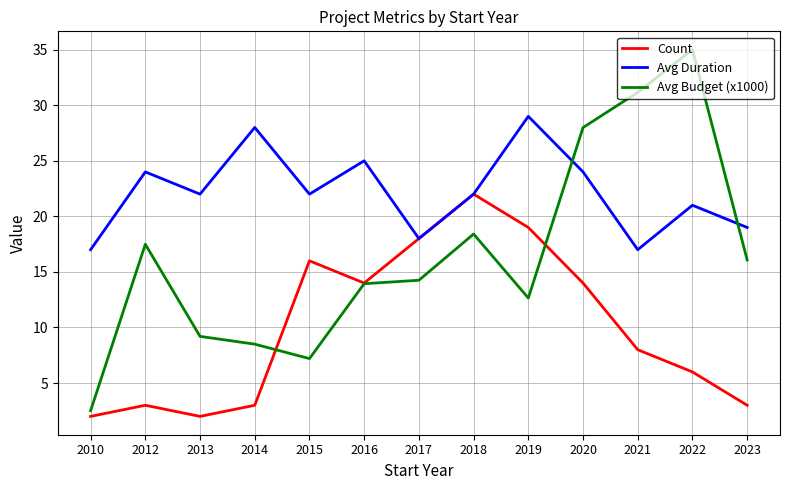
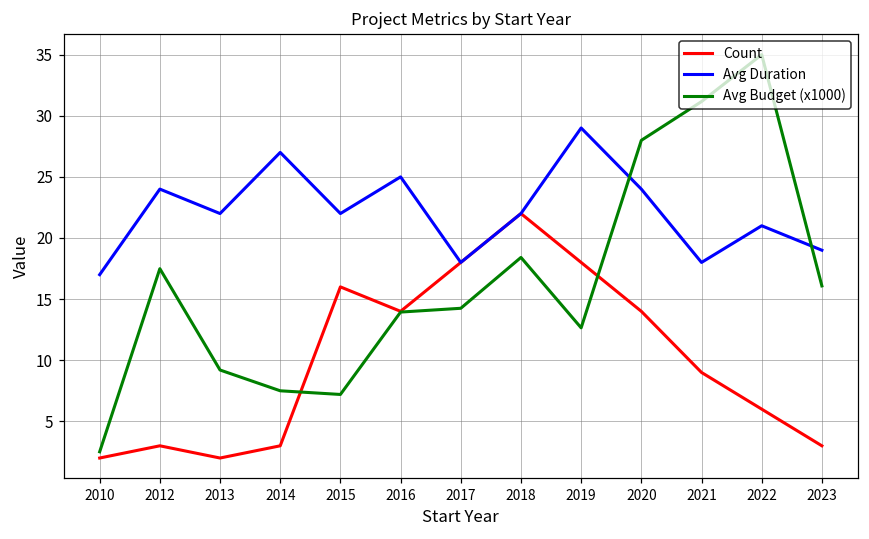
Avg Duration, 2014: 28 -> 27
Avg Budget (x1000), 2014: 8.5 -> 7.5
Count, 2019: 19 -> 18
Count, 2021: 8 -> 9
Avg Duration, 2021: 17 -> 18
